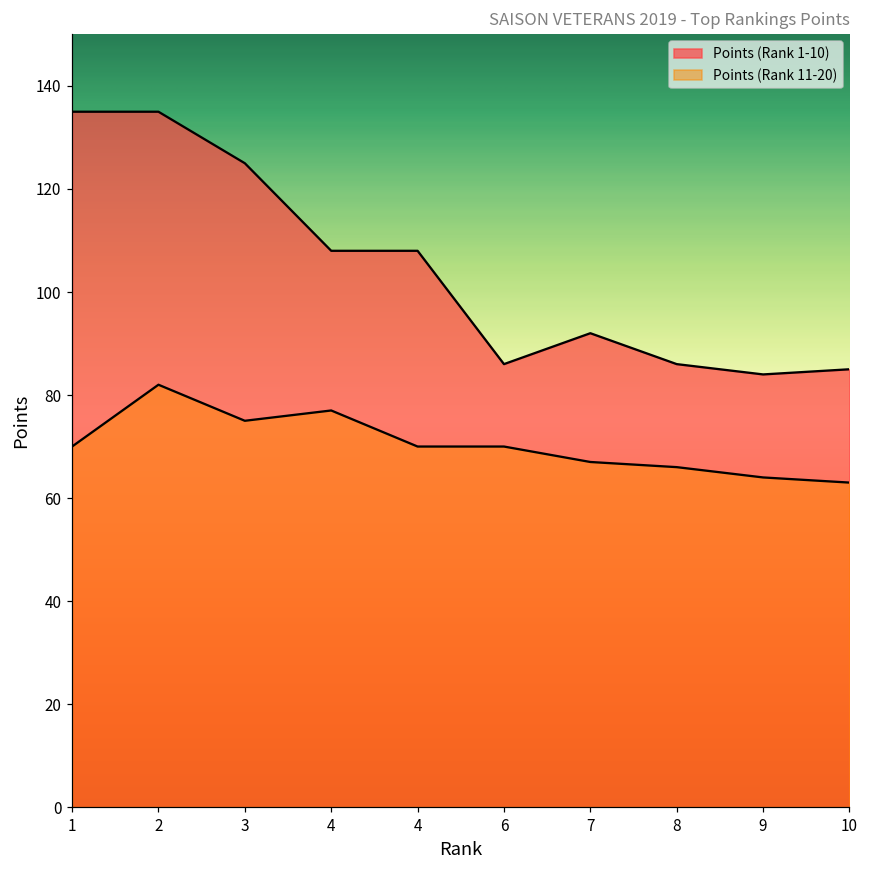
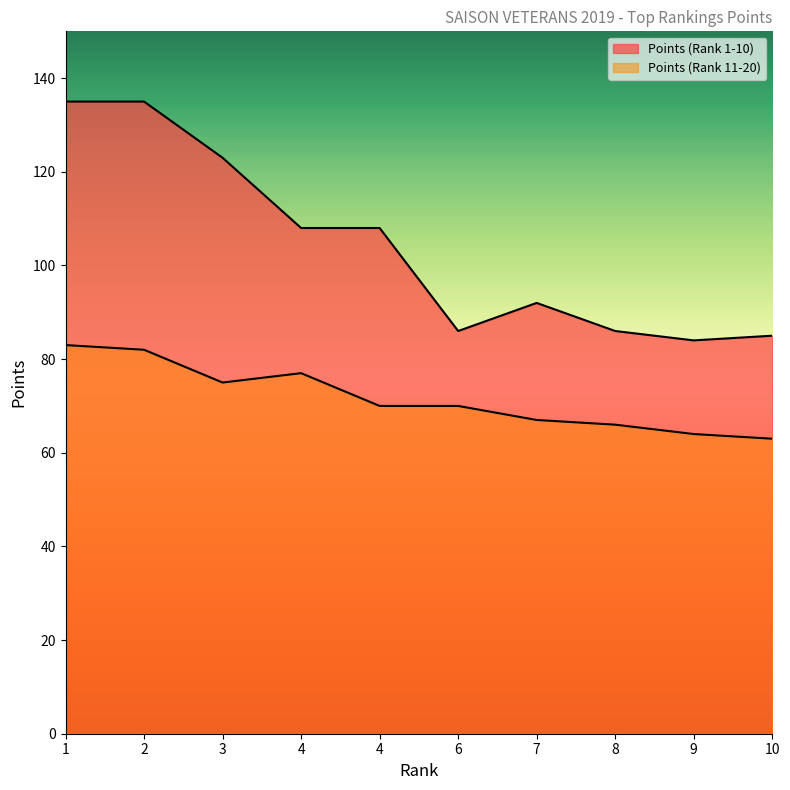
Points (Rank 11-20), 1: 70 -> 83
Points (Rank 1-10), 3: 125 -> 123
